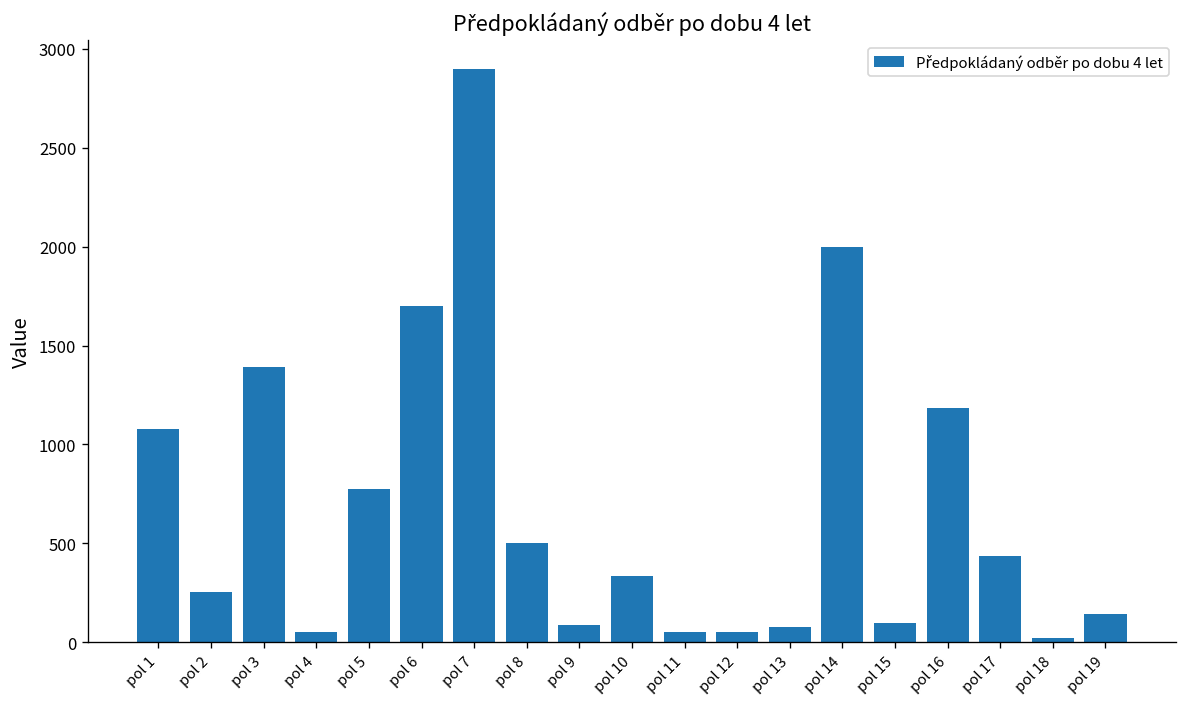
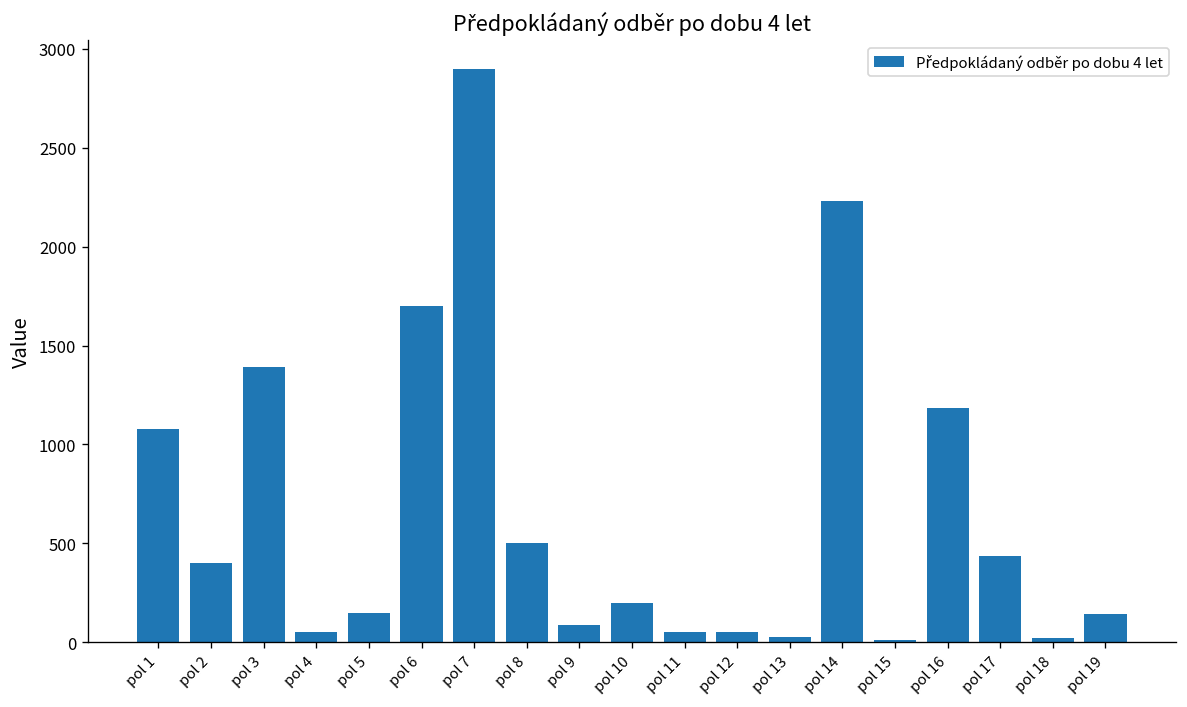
pol 2: 250 -> 400
pol 5: 770 -> 150
pol 10: 340 -> 200
pol 13: 80 -> 30
pol 14: 2000 -> 2230
pol 15: 100 -> 10
